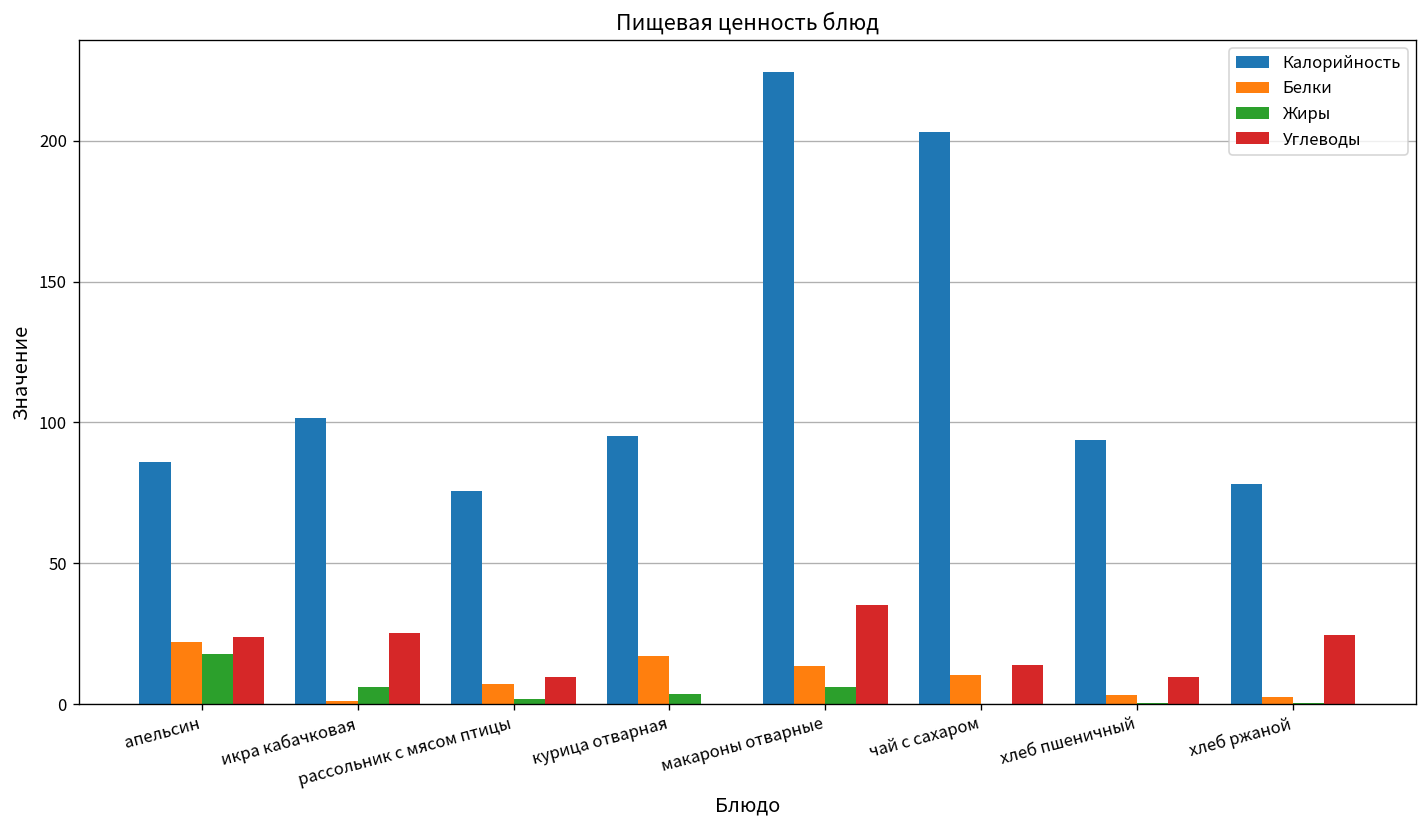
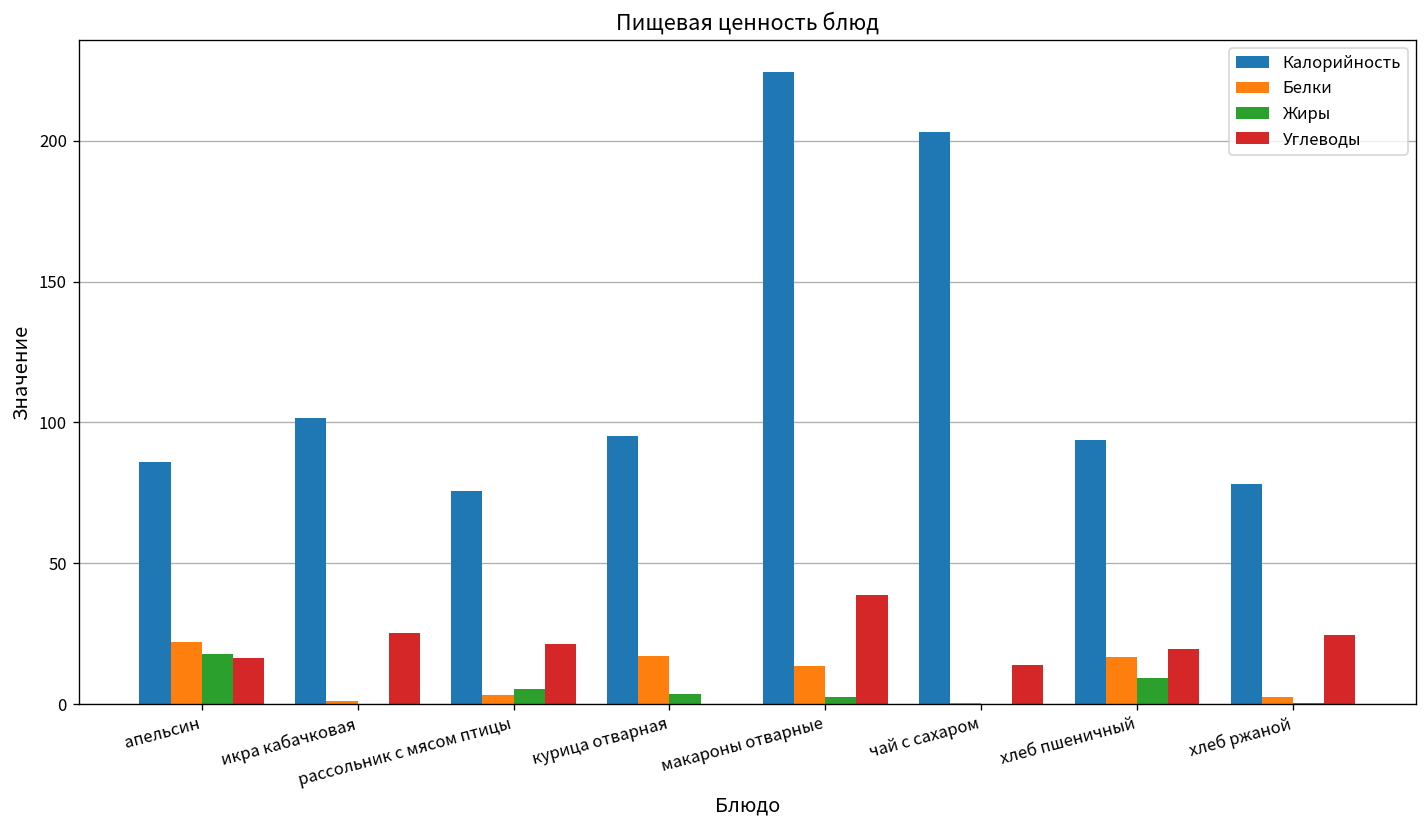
Углеводы, апельсин: 24 -> 16
Жиры, икра кабачковая: 6 -> 0
Белки, рассольник с мясом птицы: 7 -> 3
Жиры, рассольник с мясом птицы: 2 -> 5
Углеводы, рассольник с мясом птицы: 10 -> 21
Жиры, макароны отварные: 6 -> 2
Углеводы, макароны отварные: 35 -> 39
Белки, чай с сахаром: 10 -> 0
Белки, хлеб пшеничный: 3 -> 17
Жиры, хлеб пшеничный: 0 -> 9
Углеводы, хлеб пшеничный: 10 -> 20
